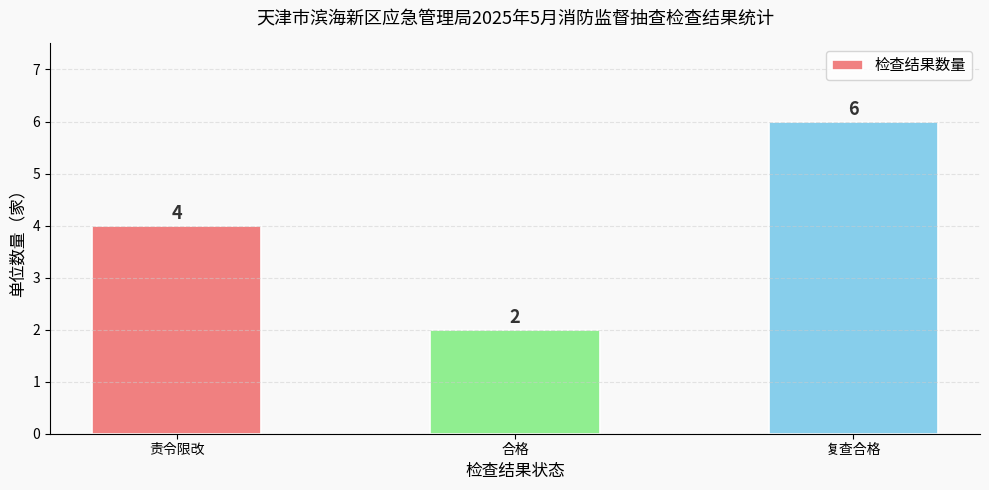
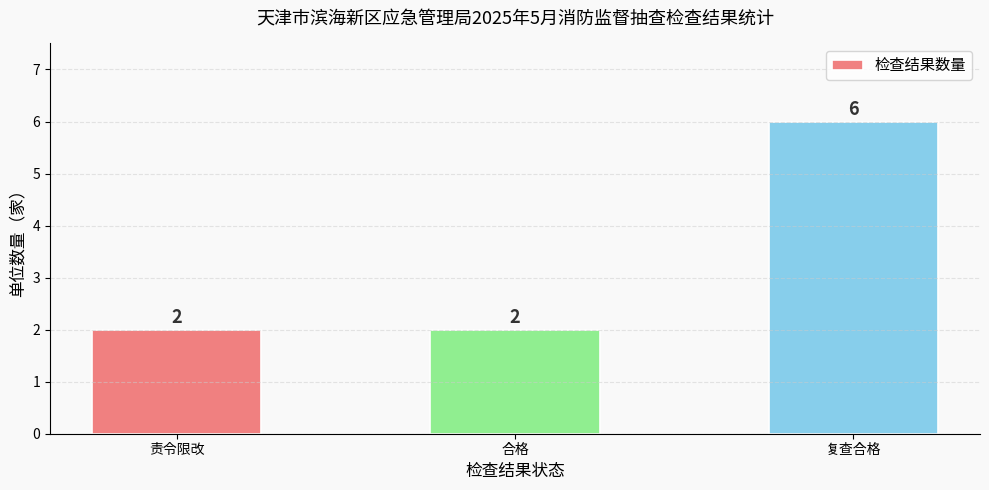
责令限改: 4 -> 2
